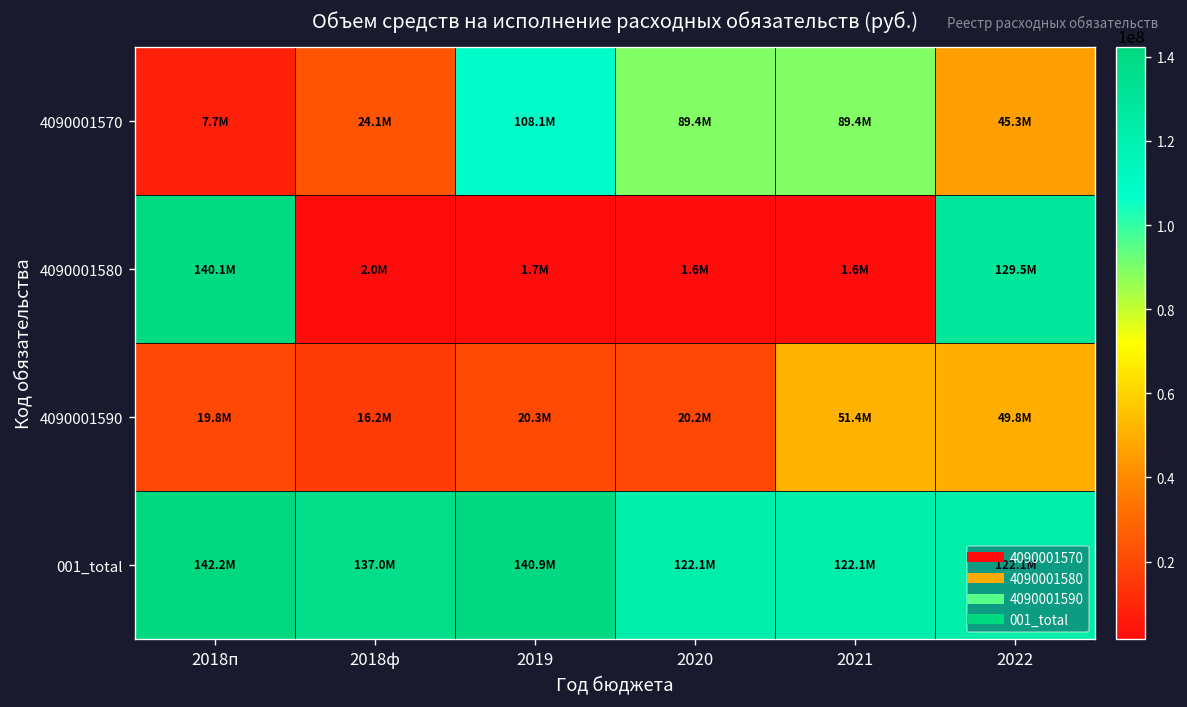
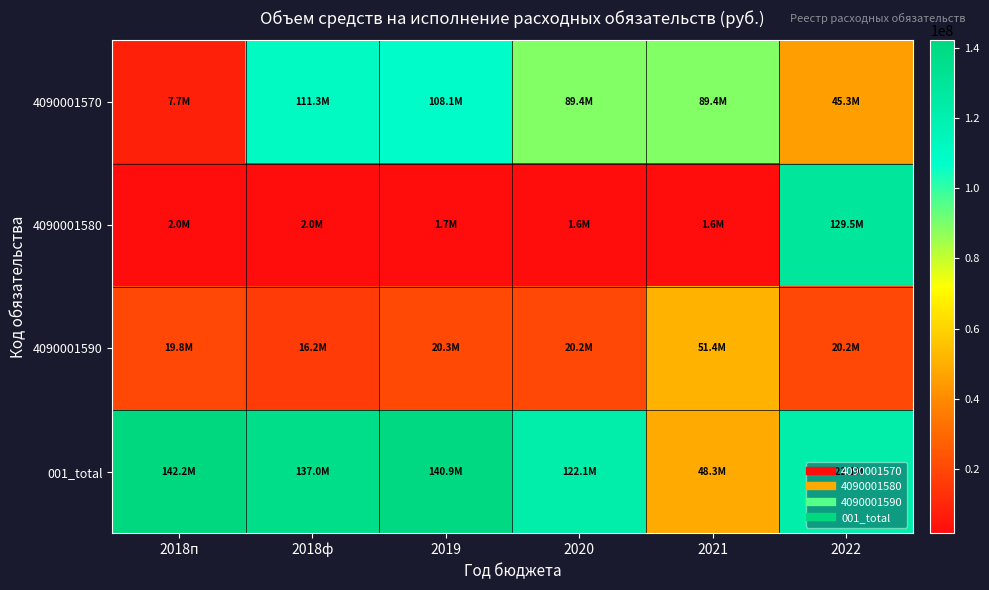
4090001570, 2018ф: 24.1M -> 111.3M
4090001580, 2018п: 140.1M -> 2.0M
4090001590, 2022: 49.8M -> 20.2M
001_total, 2021: 122.1M -> 48.3M
